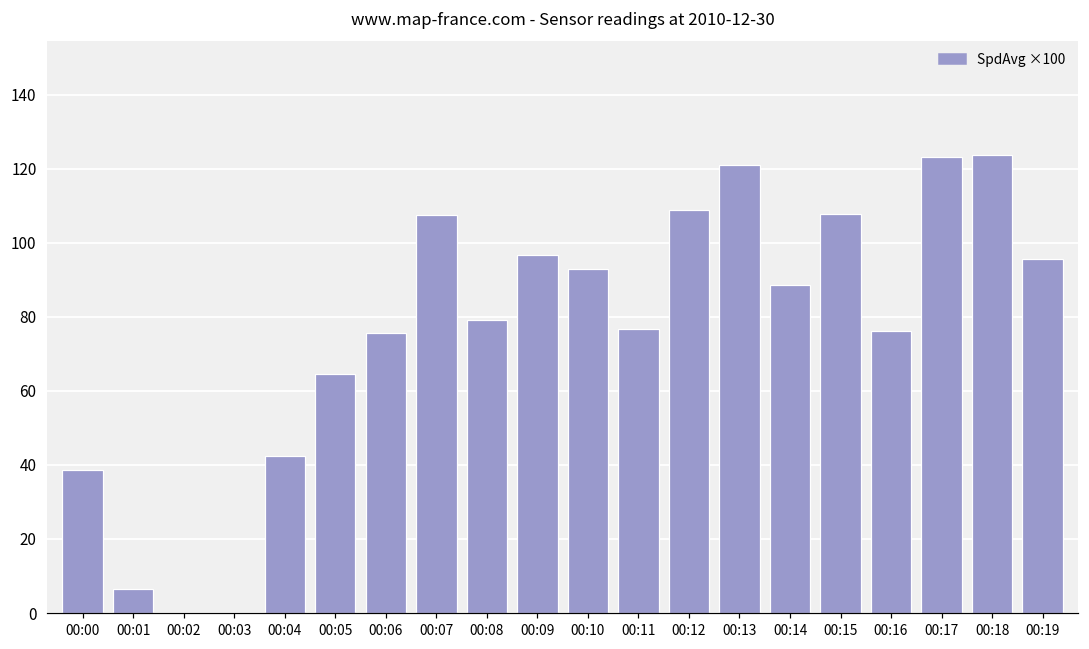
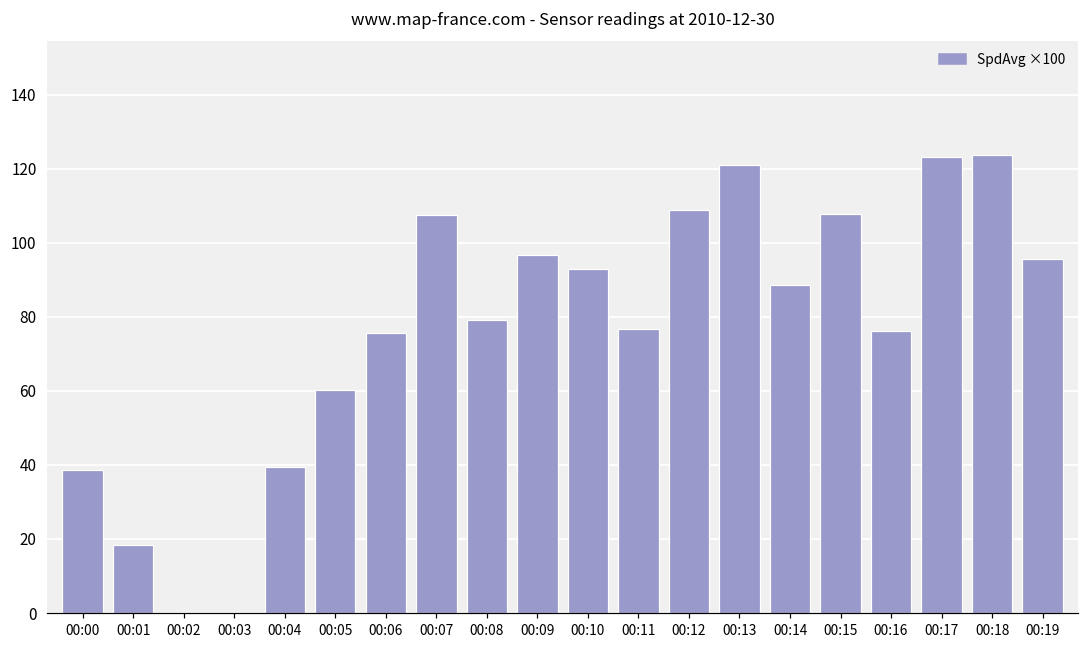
00:01: 7 -> 18
00:04: 43 -> 39
00:05: 65 -> 60
